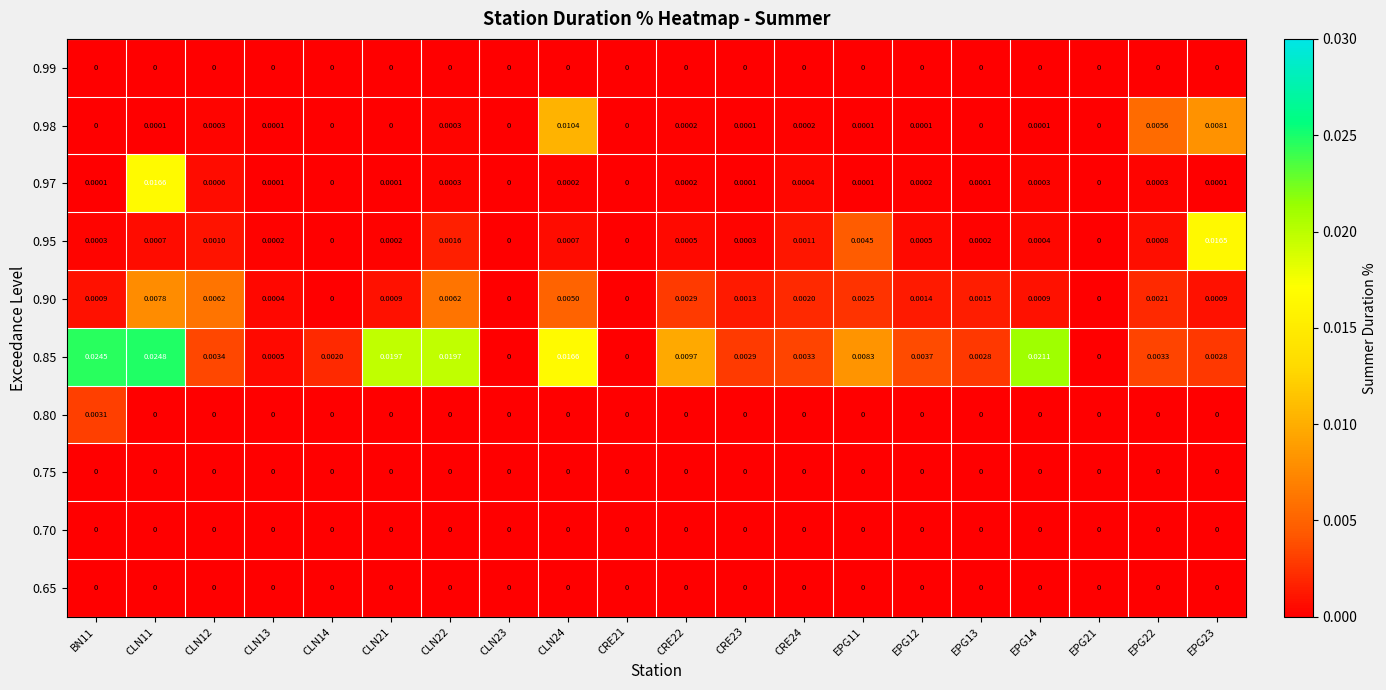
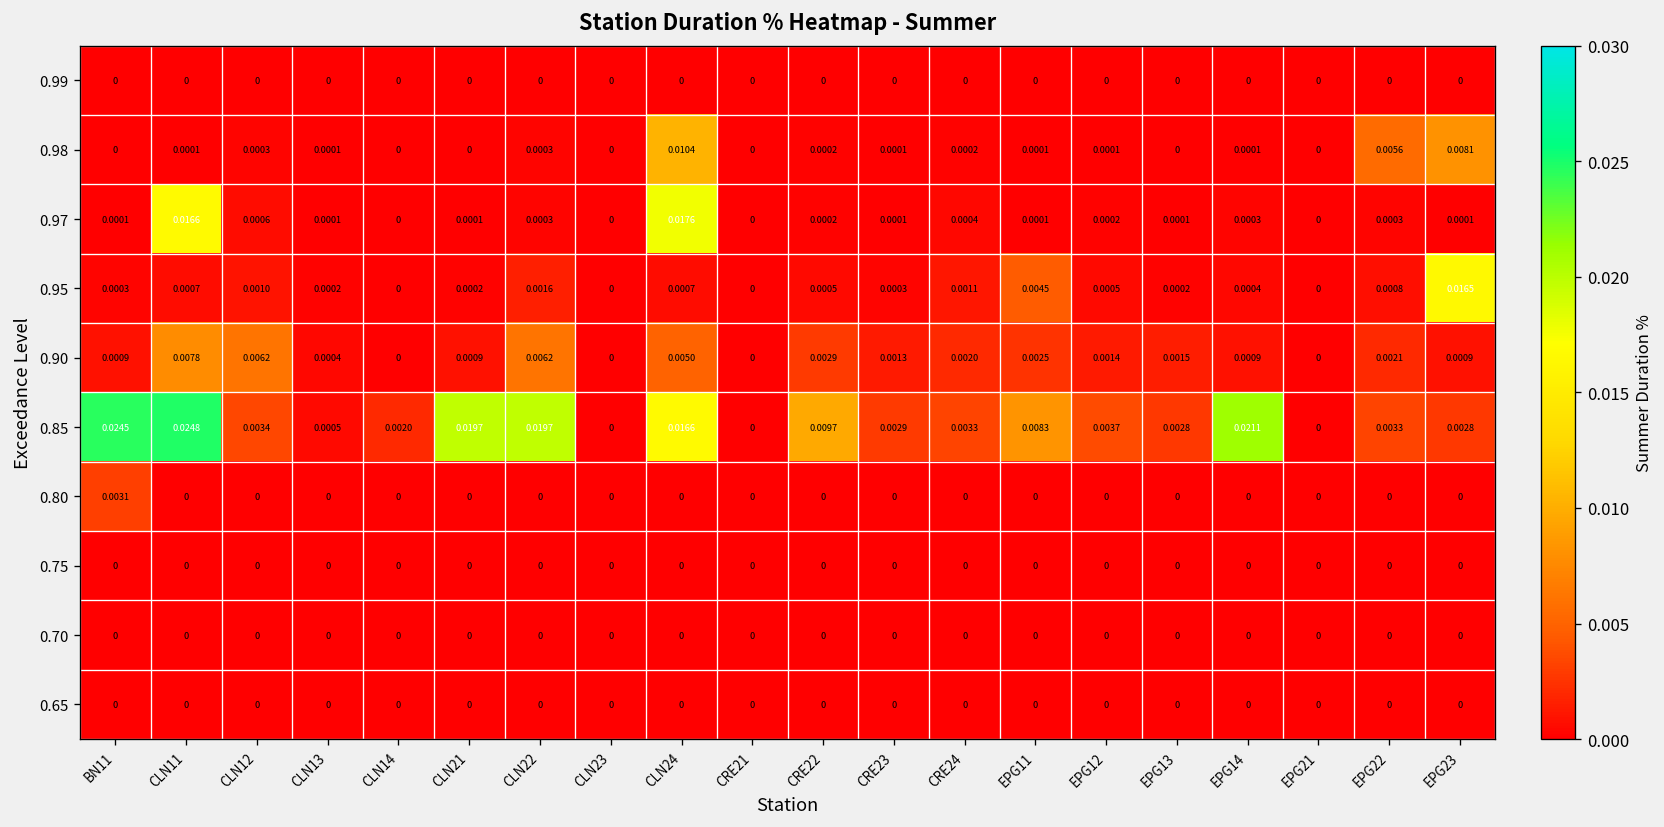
0.97, CLN24: 0.0002 -> 0.0176
